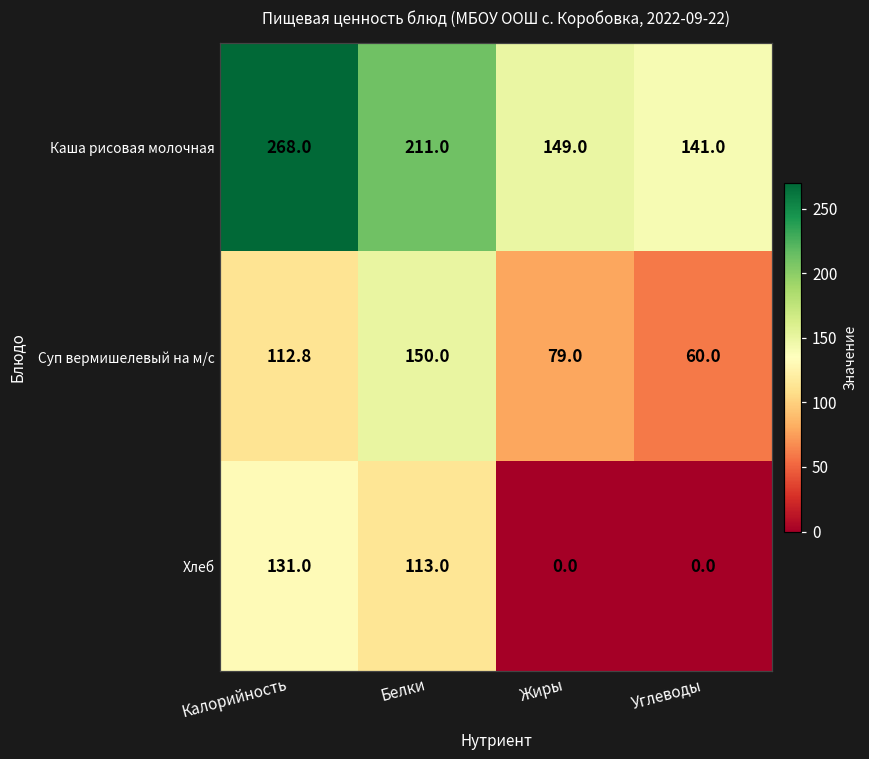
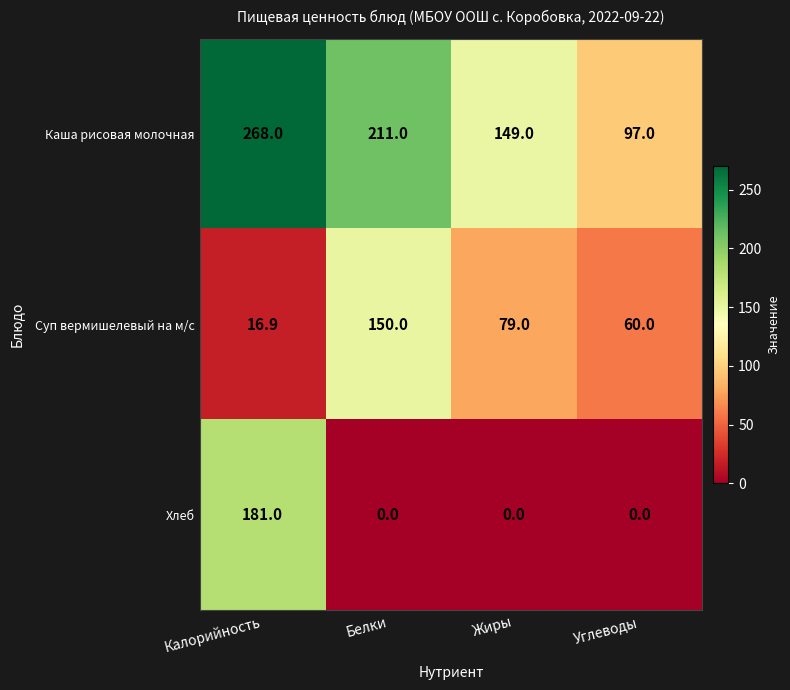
Каша рисовая молочная, Углеводы: 141.0 -> 97.0
Суп вермишелевый на м/с, Калорийность: 112.8 -> 16.9
Хлеб, Калорийность: 131.0 -> 181.0
Хлеб, Белки: 113.0 -> 0.0
